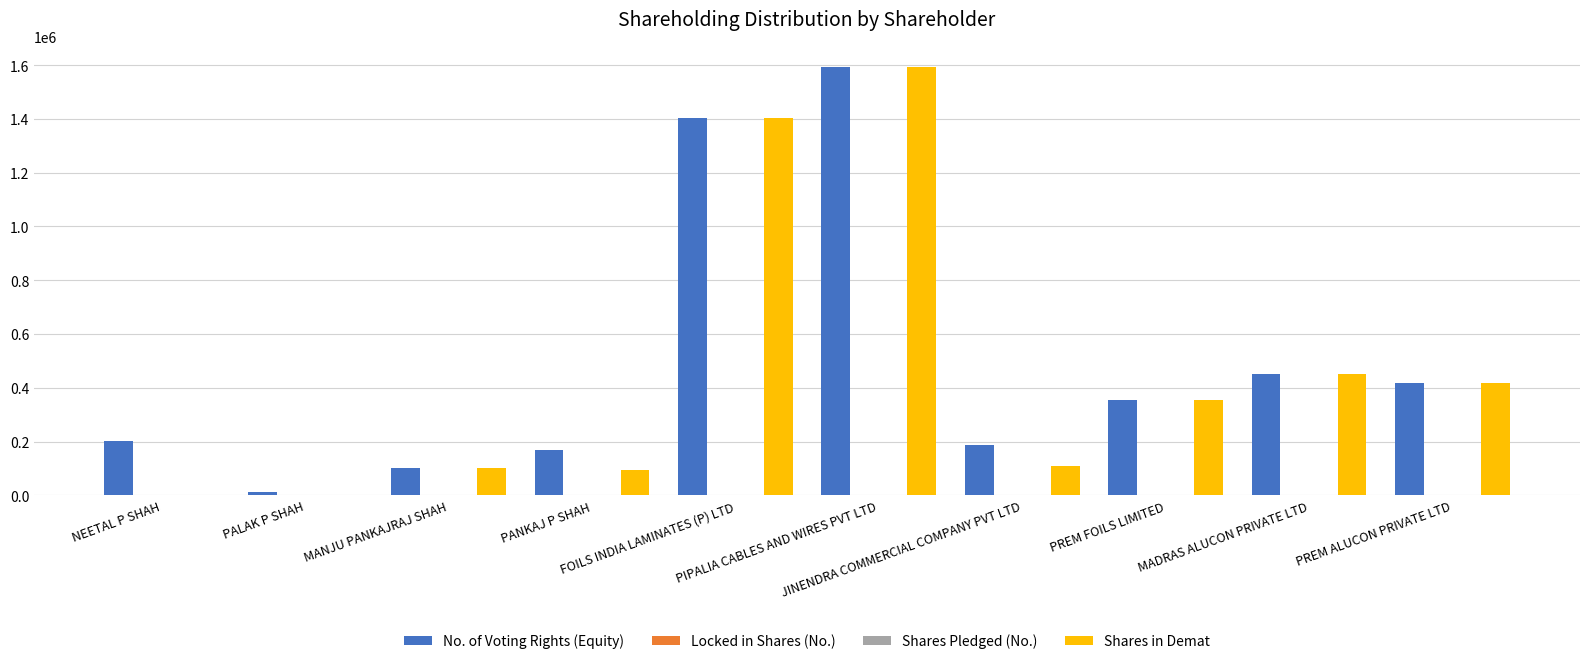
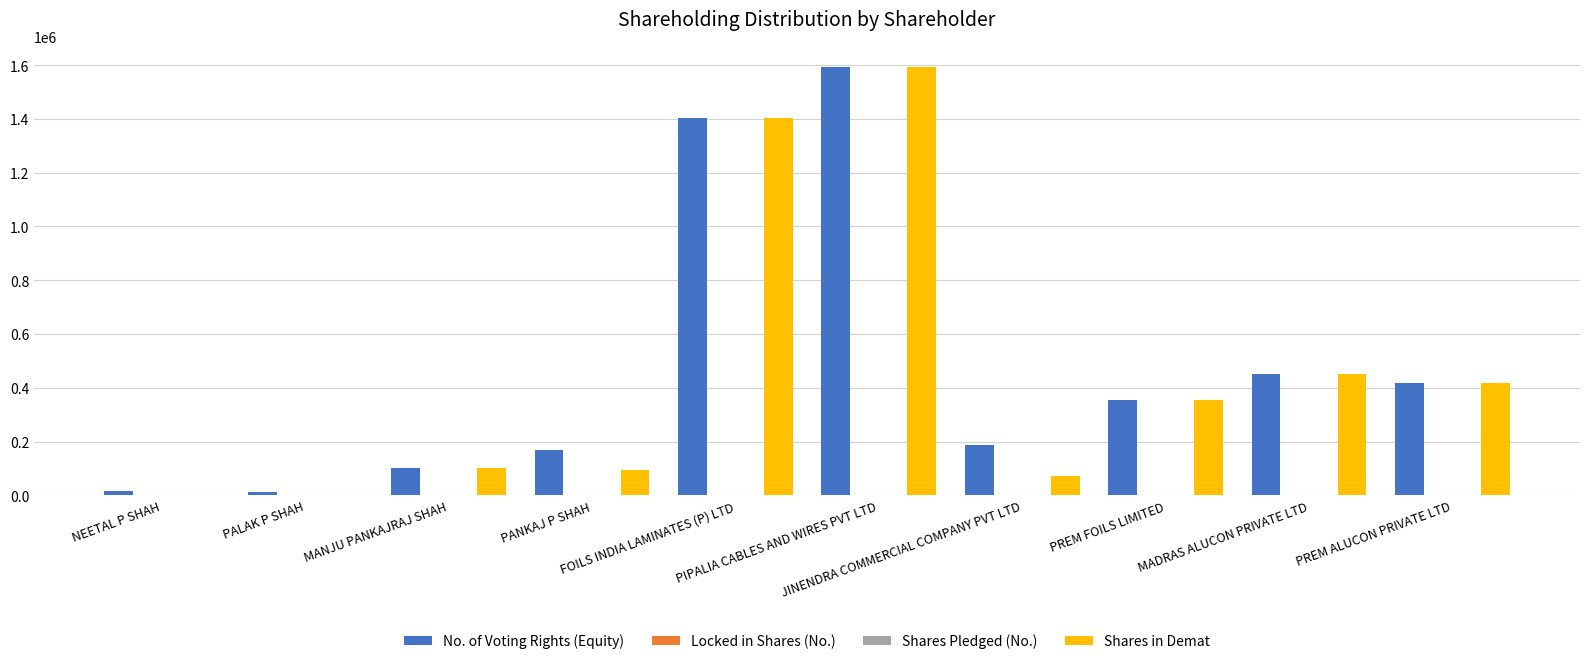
No. of Voting Rights (Equity), NEETAL P SHAH: 200000 -> 20000
Shares in Demat, JINENDRA COMMERCIAL COMPANY PVT LTD: 110000 -> 70000
